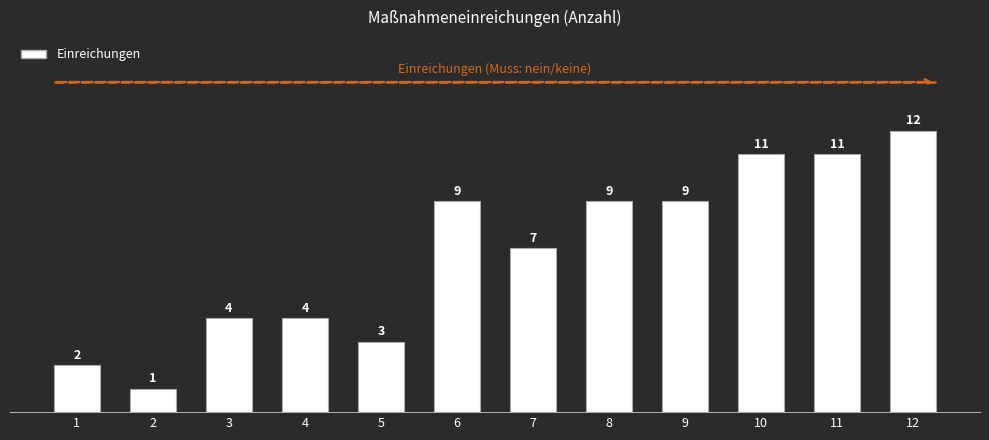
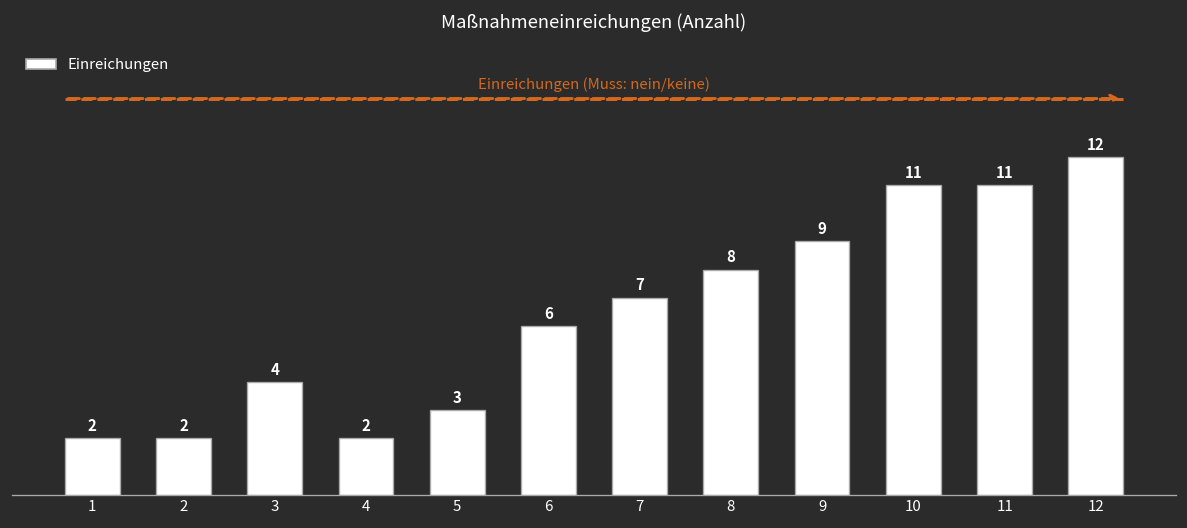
Einreichungen, 2: 1 -> 2
Einreichungen, 4: 4 -> 2
Einreichungen, 6: 9 -> 6
Einreichungen, 8: 9 -> 8
